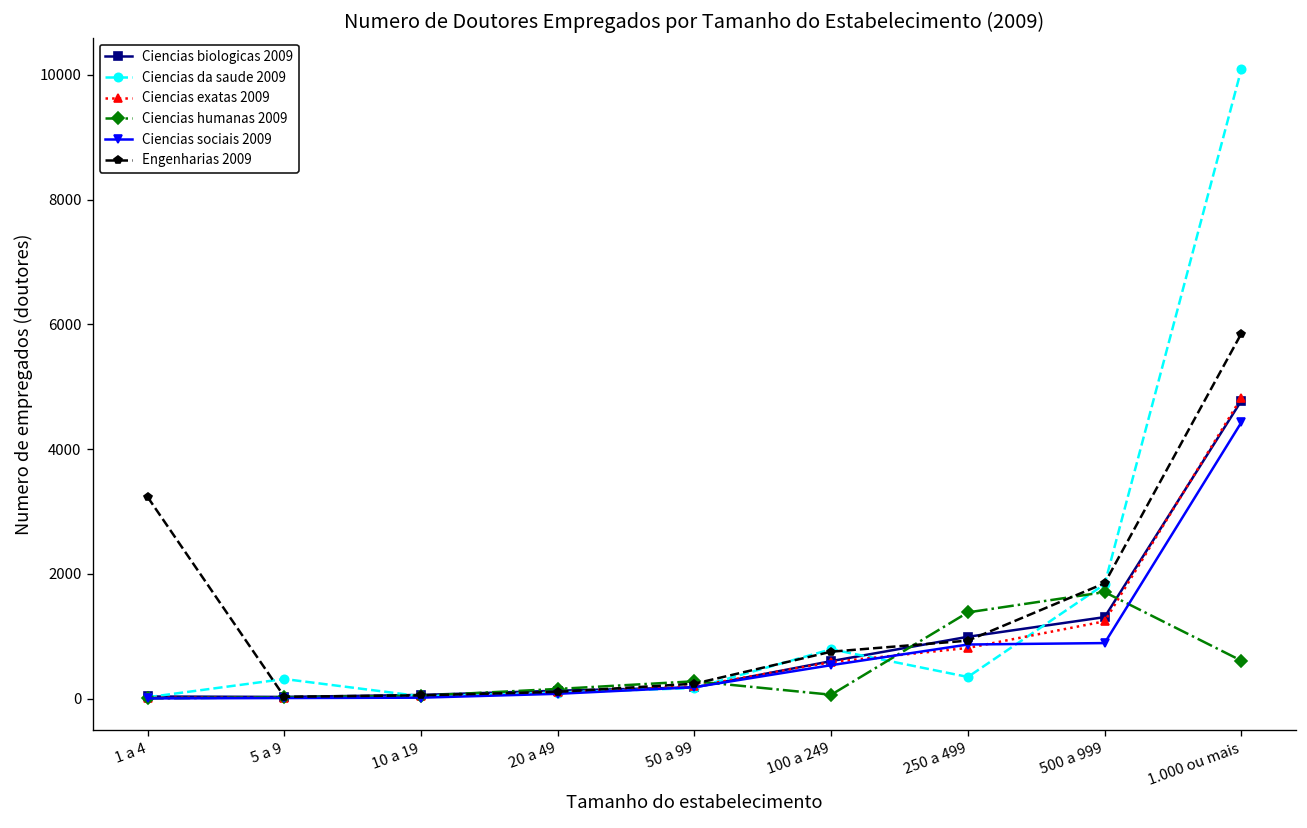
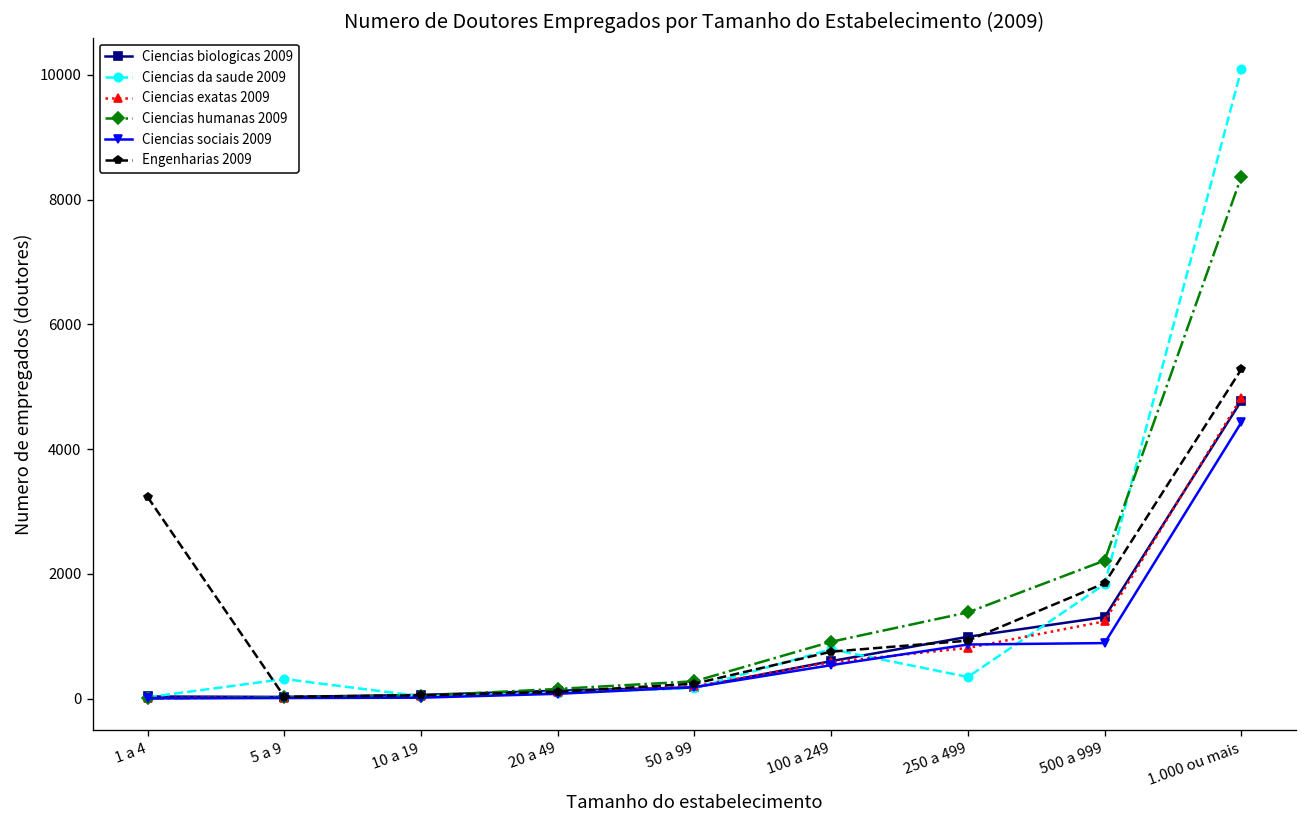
Ciencias humanas 2009, 100 a 249: 100 -> 900
Ciencias humanas 2009, 500 a 999: 1700 -> 2200
Ciencias humanas 2009, 1.000 ou mais: 600 -> 8400
Engenharias 2009, 1.000 ou mais: 5900 -> 5300
